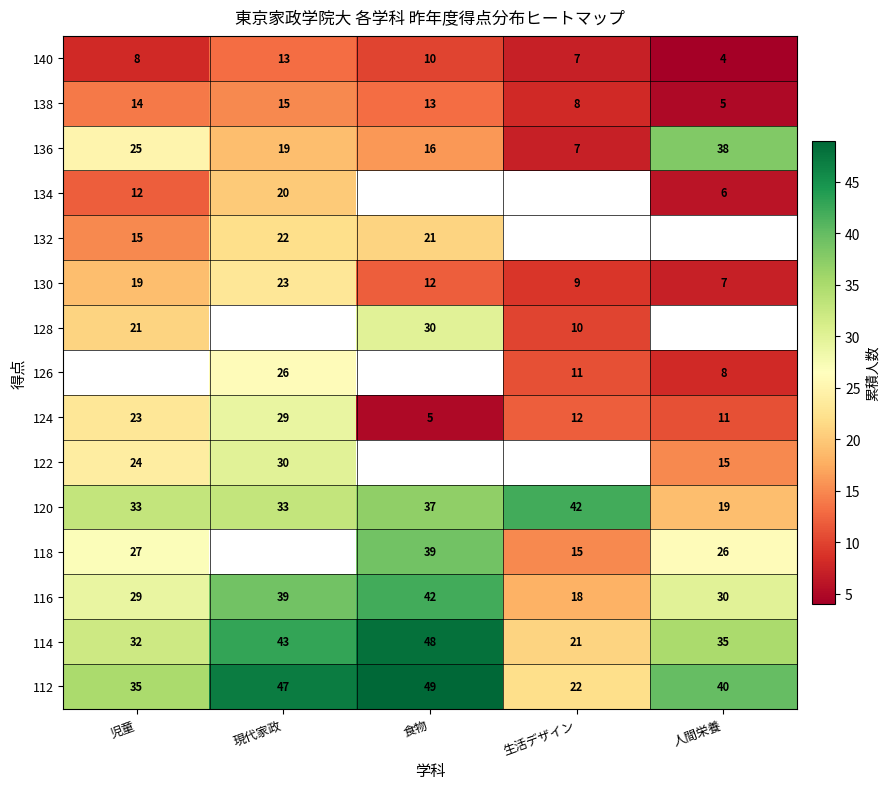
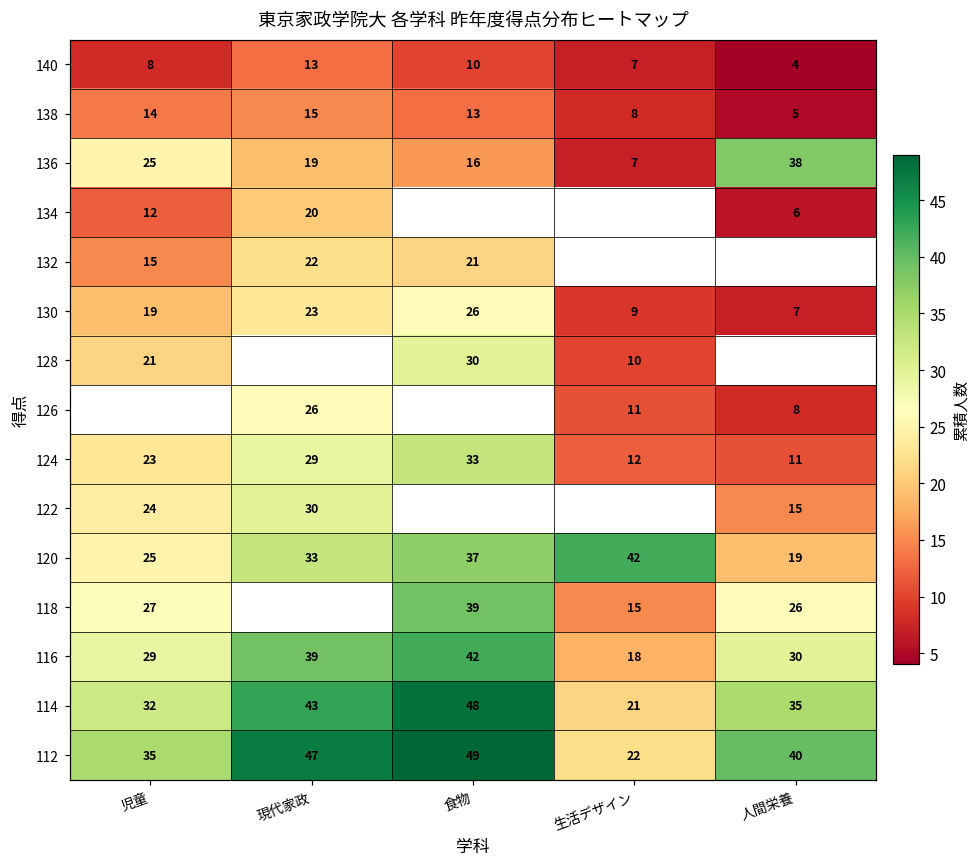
130, 食物: 12 -> 26
124, 食物: 5 -> 33
120, 児童: 33 -> 25
